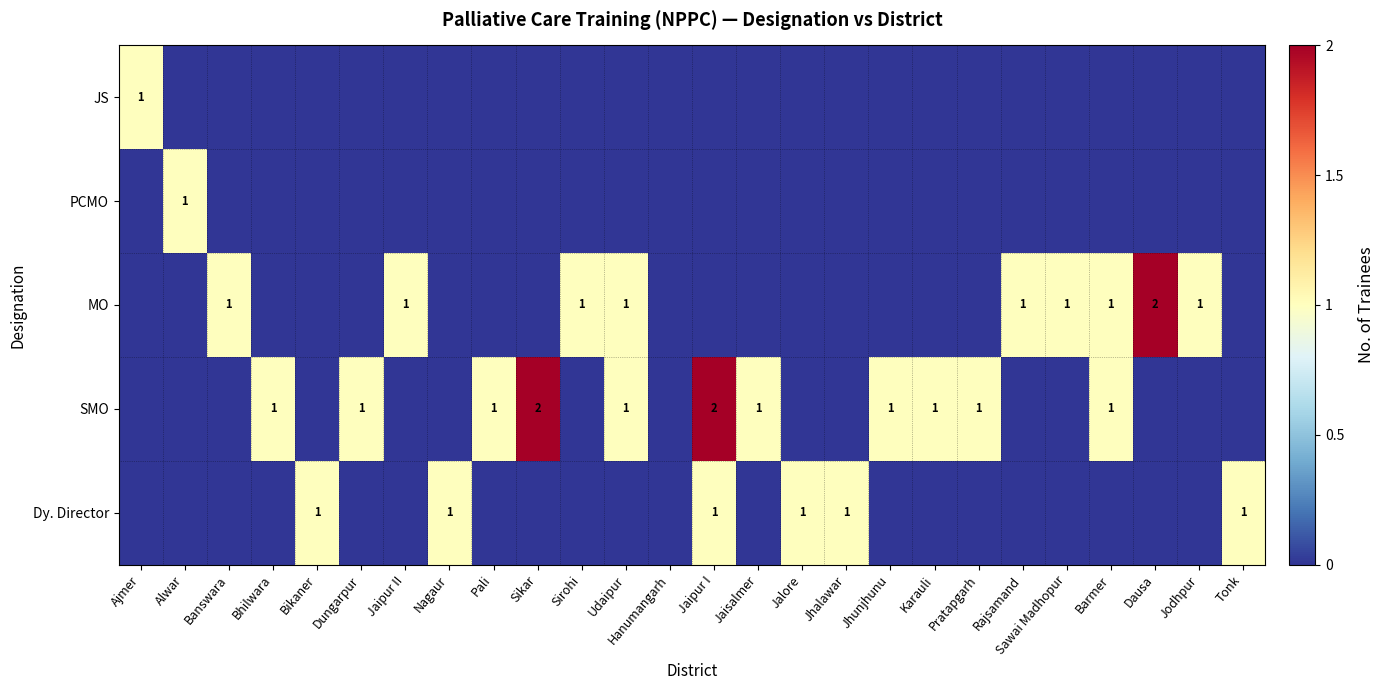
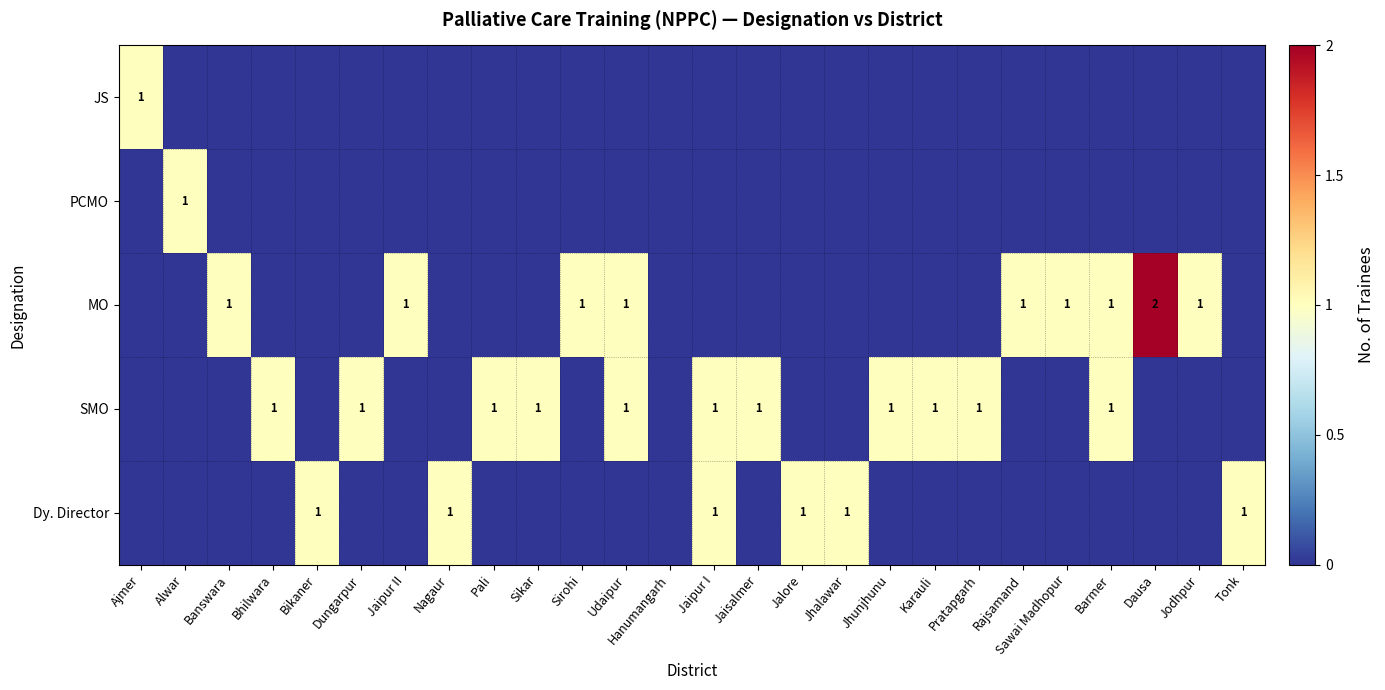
SMO, Sikar: 2 -> 1
SMO, Jaipur I: 2 -> 1
